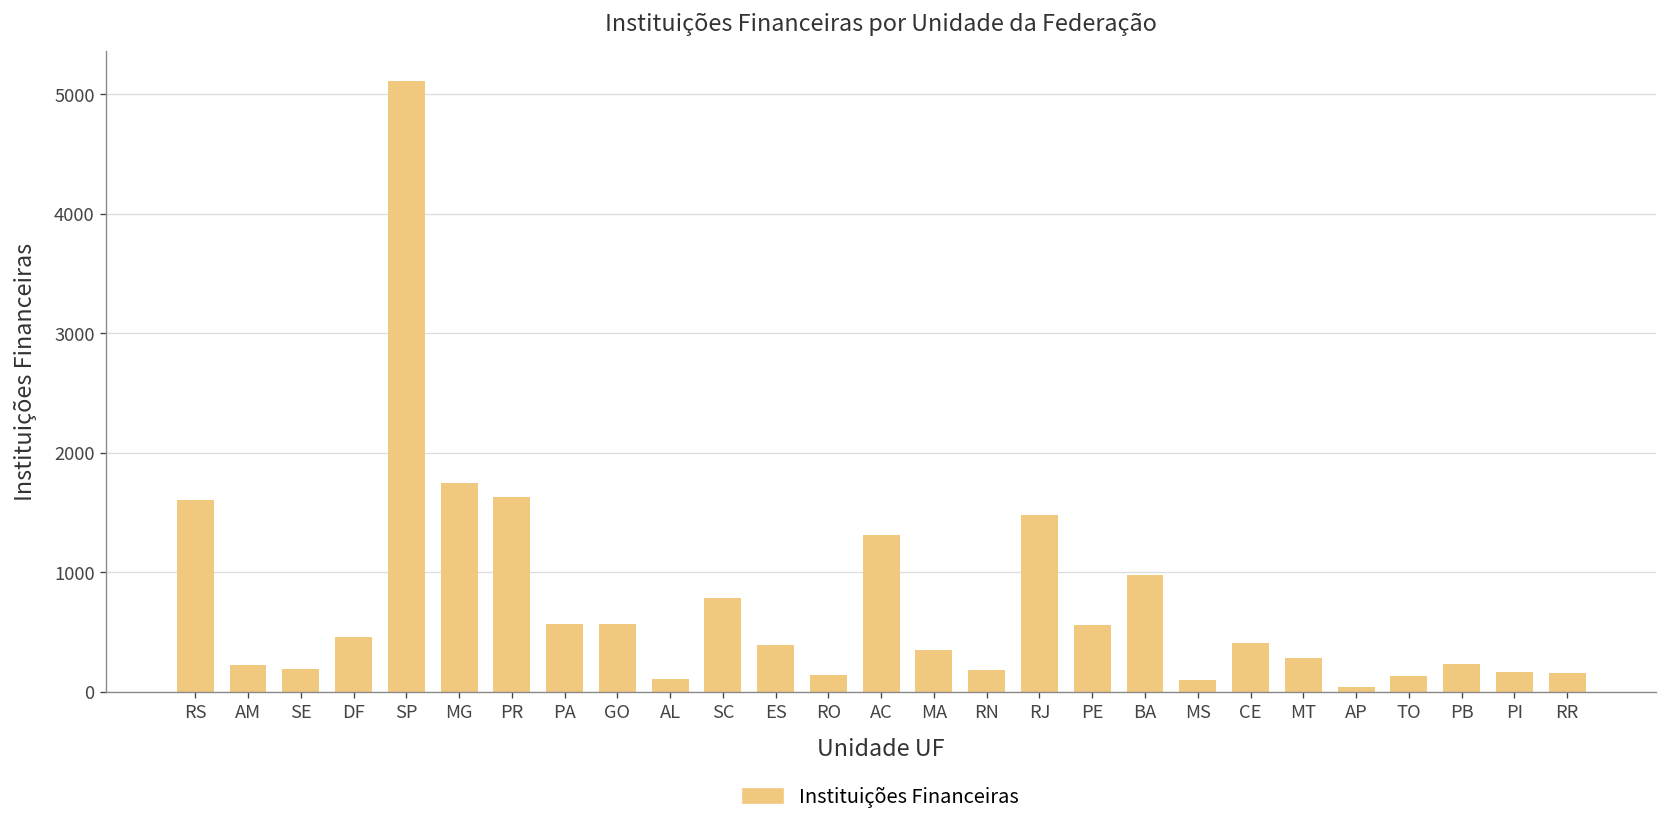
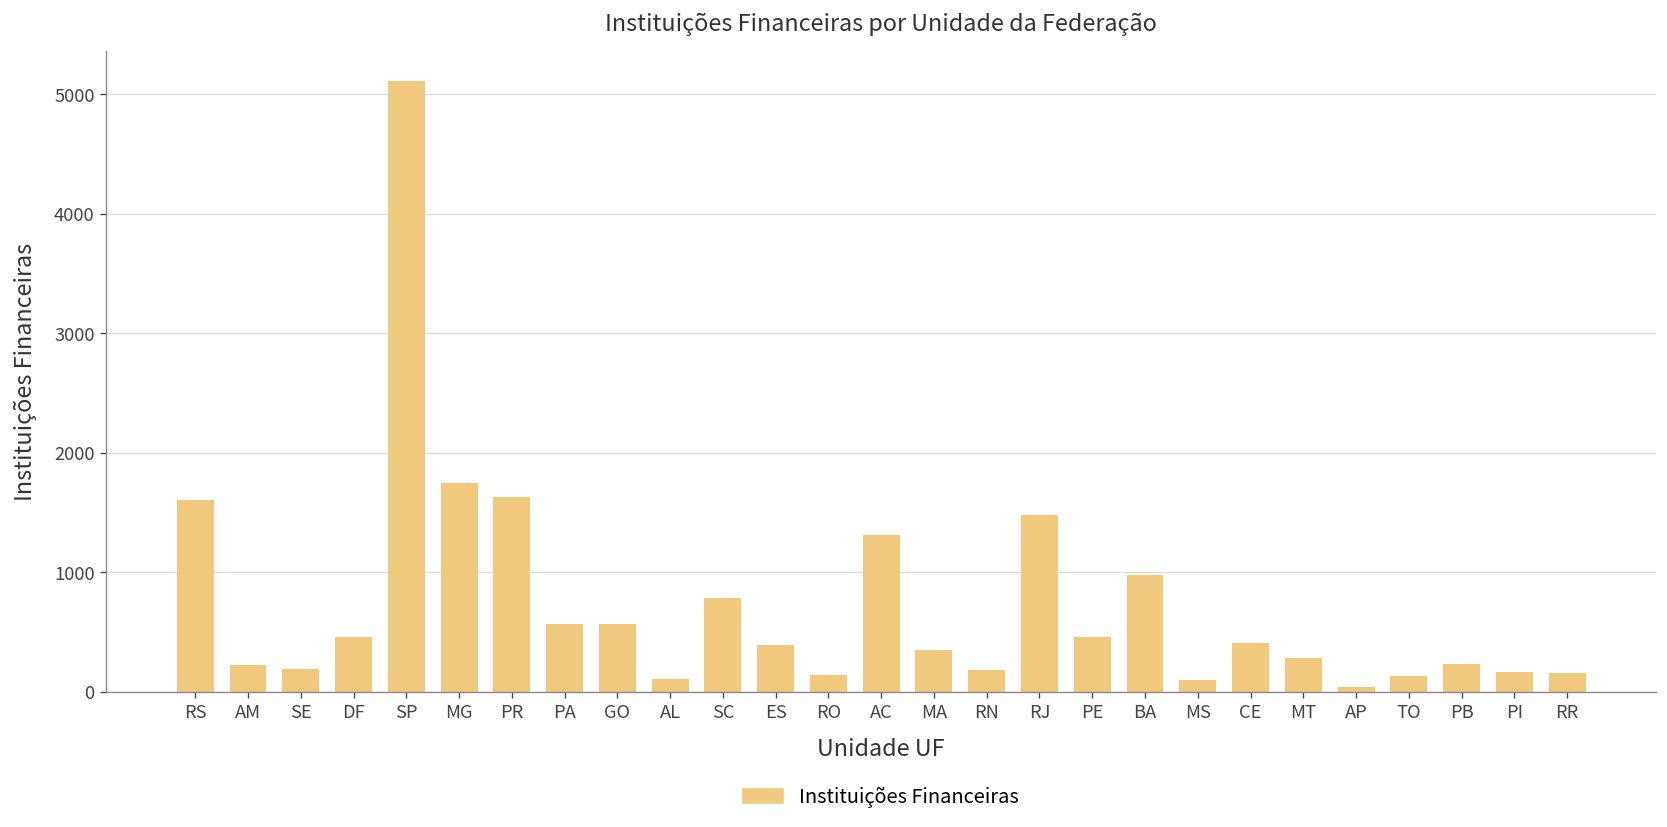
PE: 600 -> 500
